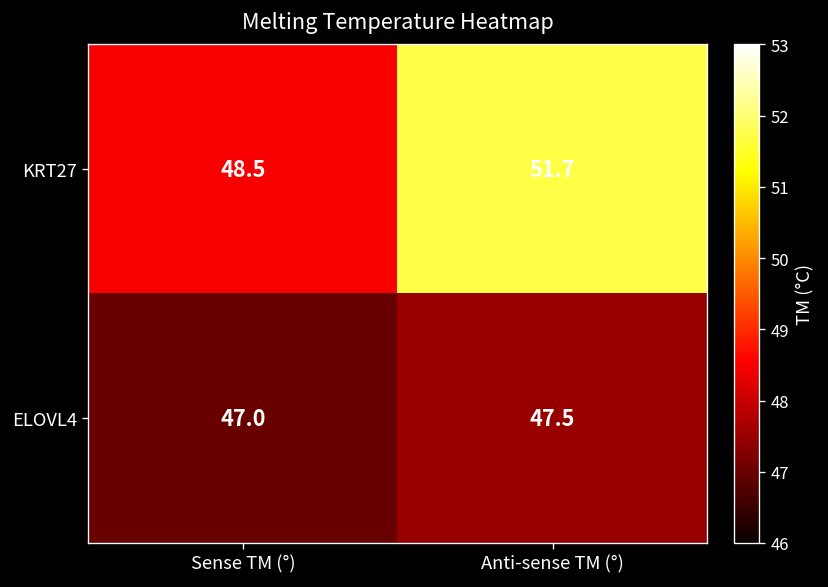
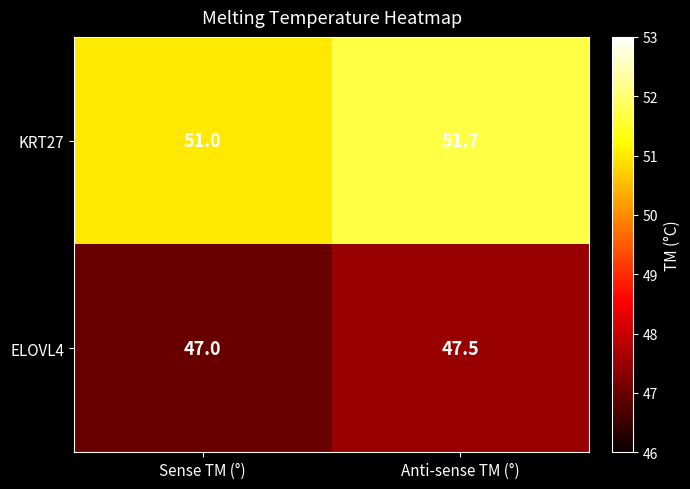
KRT27, Sense TM (°): 48.5 -> 51.0
